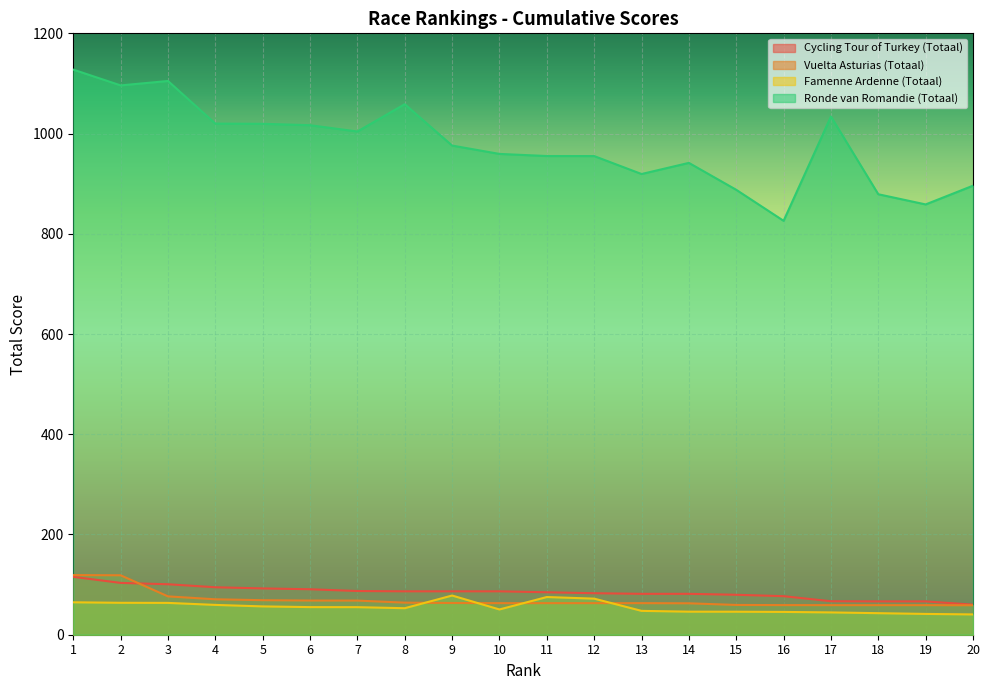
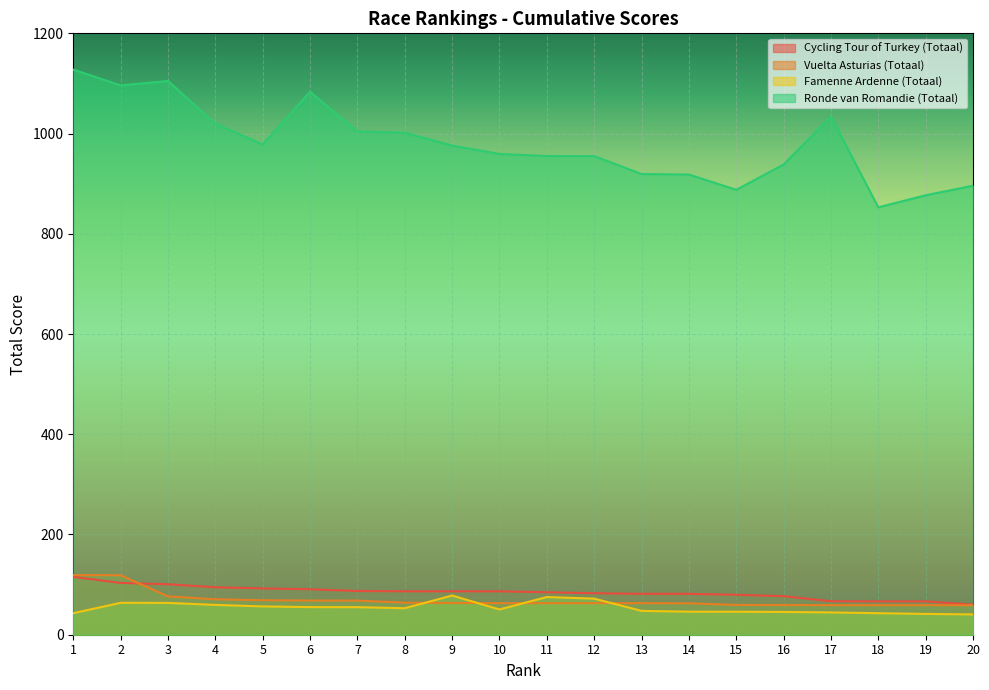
Famenne Ardenne (Totaal), 1: 60 -> 40
Ronde van Romandie (Totaal), 5: 1020 -> 980
Ronde van Romandie (Totaal), 6: 1020 -> 1080
Ronde van Romandie (Totaal), 8: 1060 -> 1000
Ronde van Romandie (Totaal), 14: 940 -> 920
Ronde van Romandie (Totaal), 16: 830 -> 940
Ronde van Romandie (Totaal), 18: 880 -> 850
Ronde van Romandie (Totaal), 19: 860 -> 880
